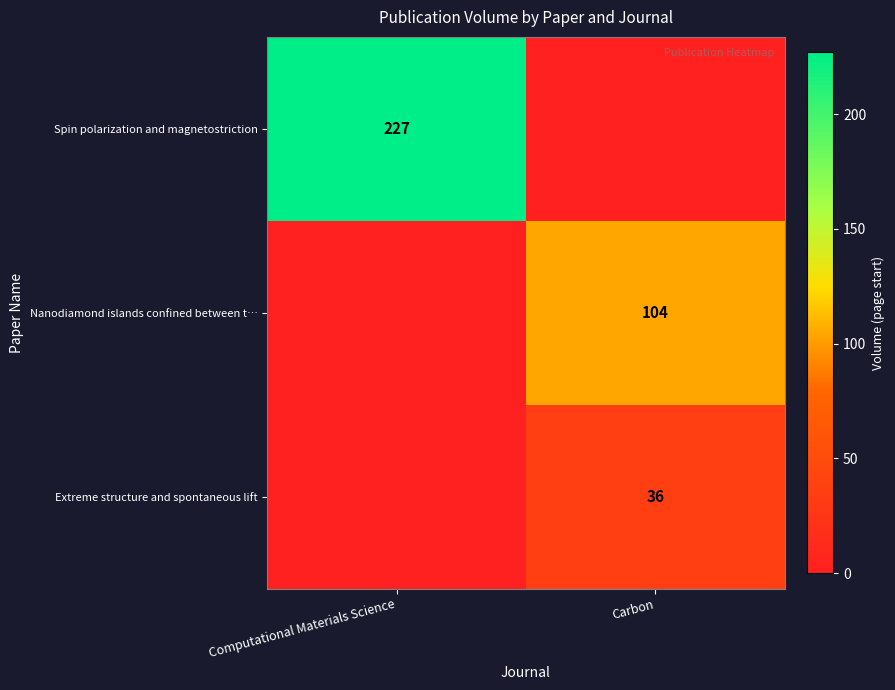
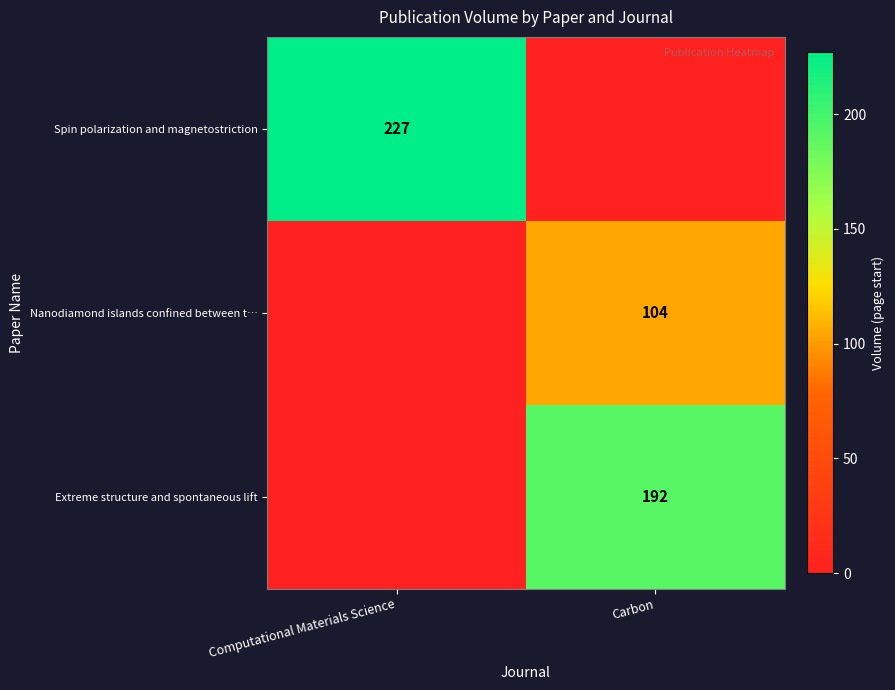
Extreme structure and spontaneous lift, Carbon: 36 -> 192
